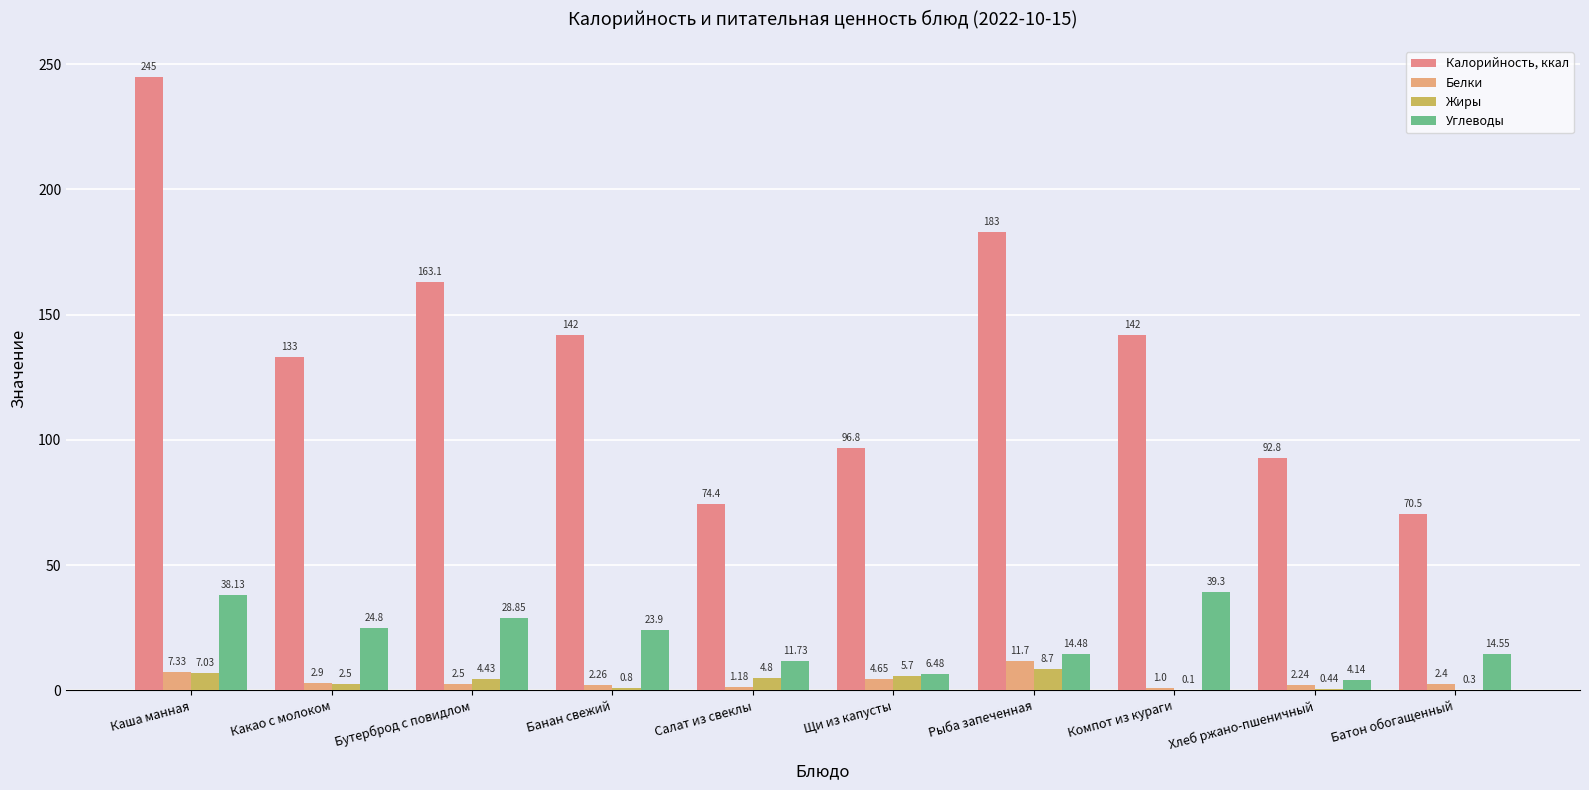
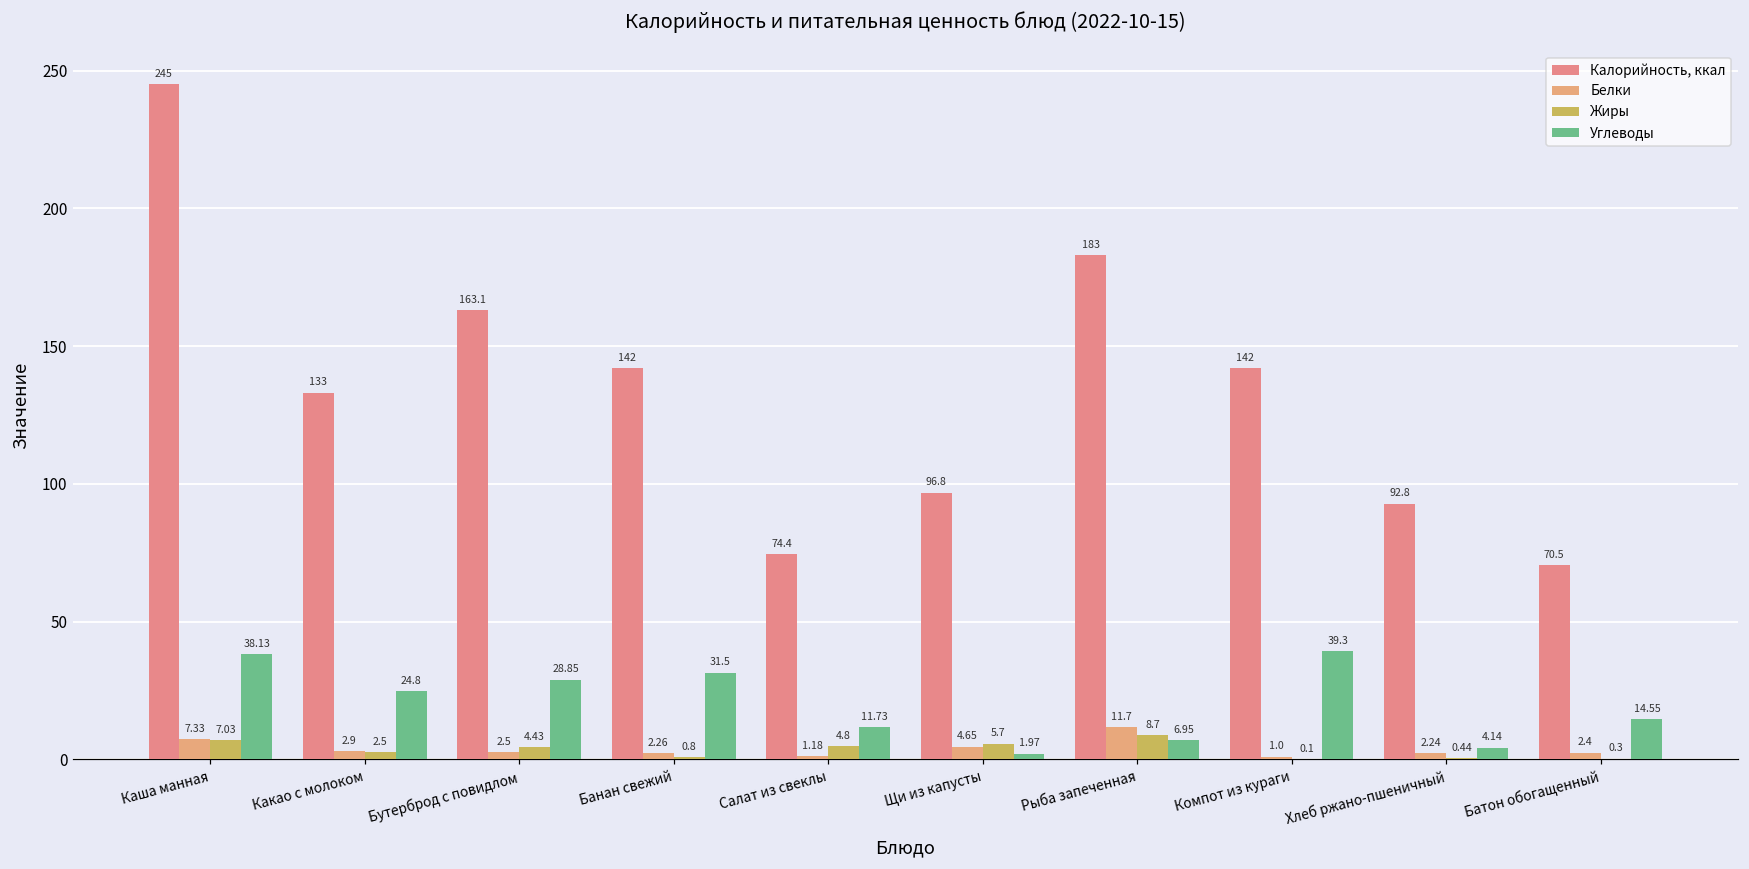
Углеводы, Банан свежий: 23.9 -> 31.5
Углеводы, Щи из капусты: 6.48 -> 1.97
Углеводы, Рыба запеченная: 14.48 -> 6.95
